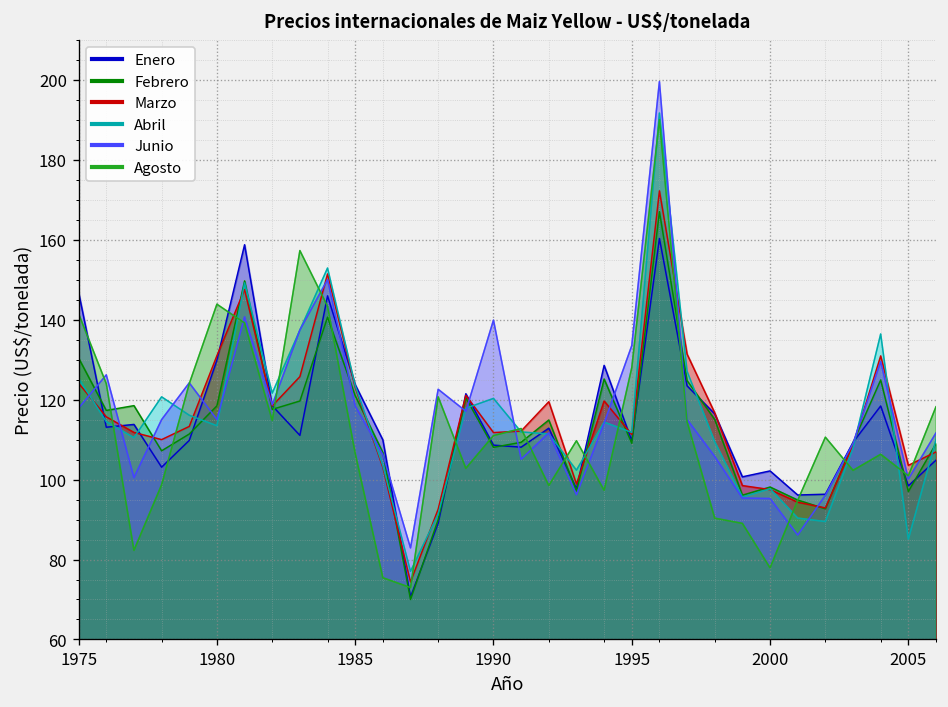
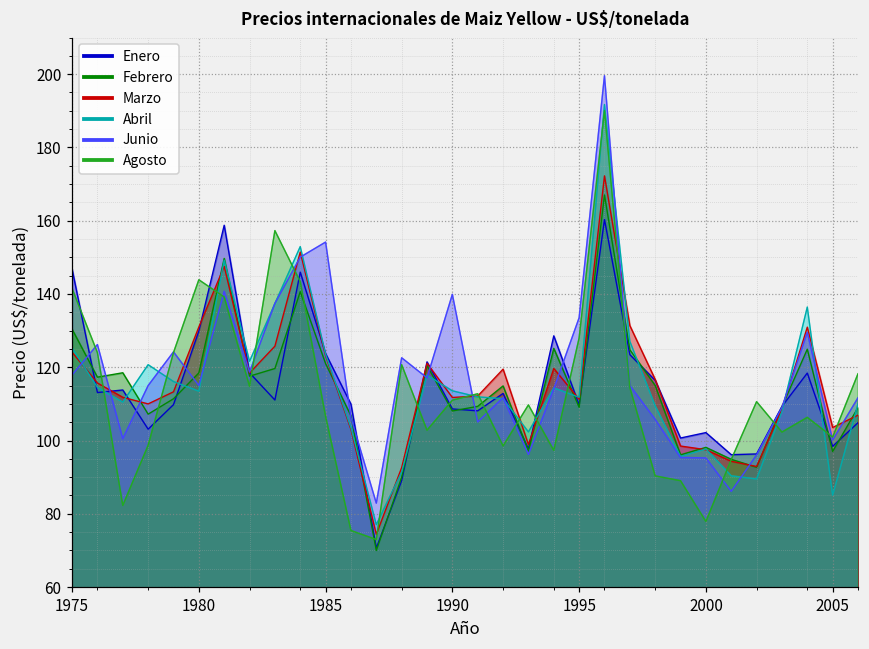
Junio, 1985: 118 -> 154
Abril, 1990: 120 -> 114
